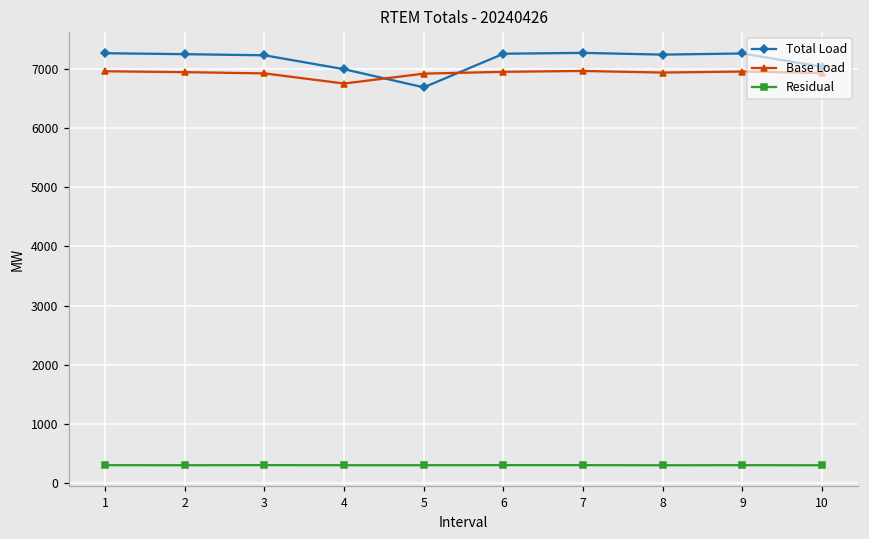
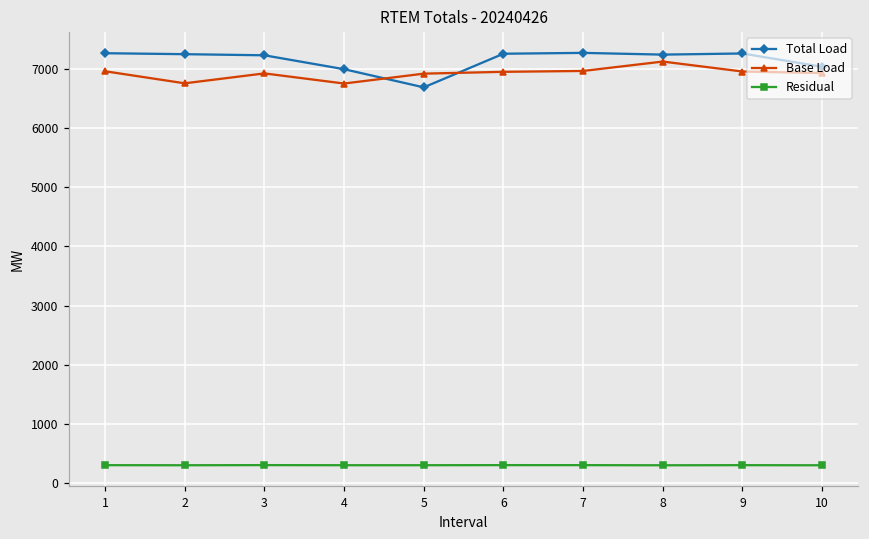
Base Load, 2: 6900 -> 6800
Base Load, 8: 6900 -> 7100
